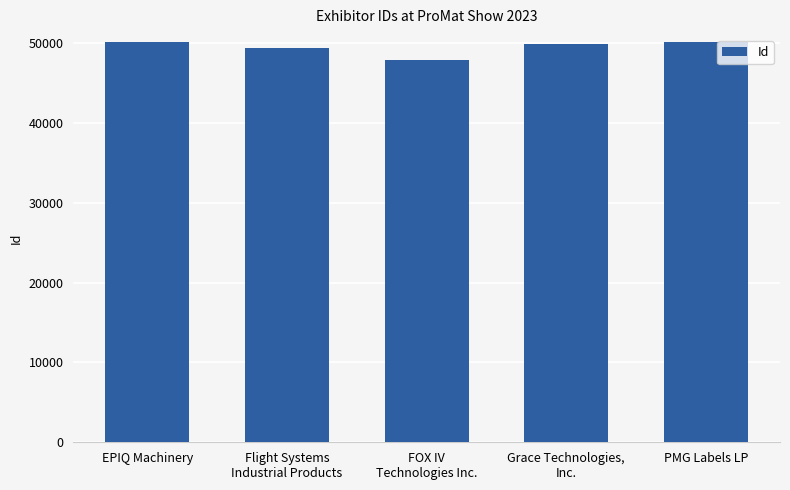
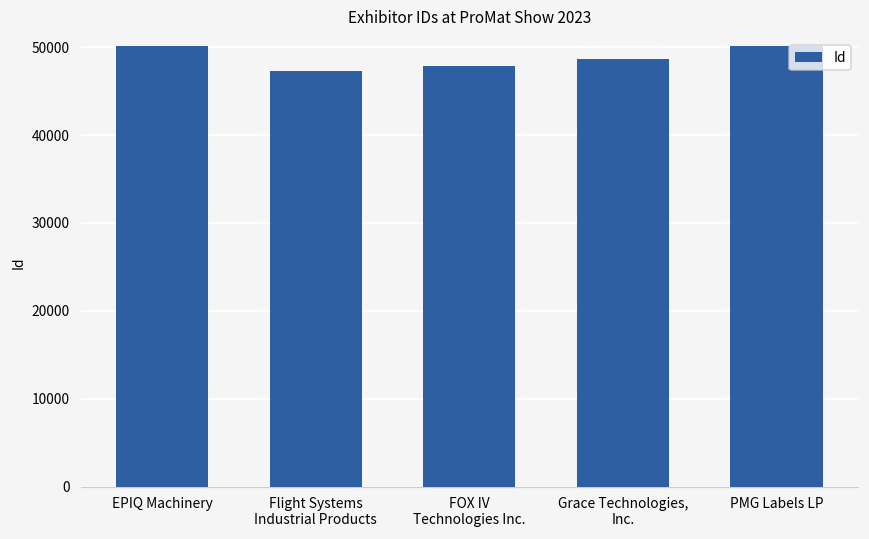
Flight Systems Industrial Products: 49000 -> 47000
Grace Technologies, Inc.: 50000 -> 49000
